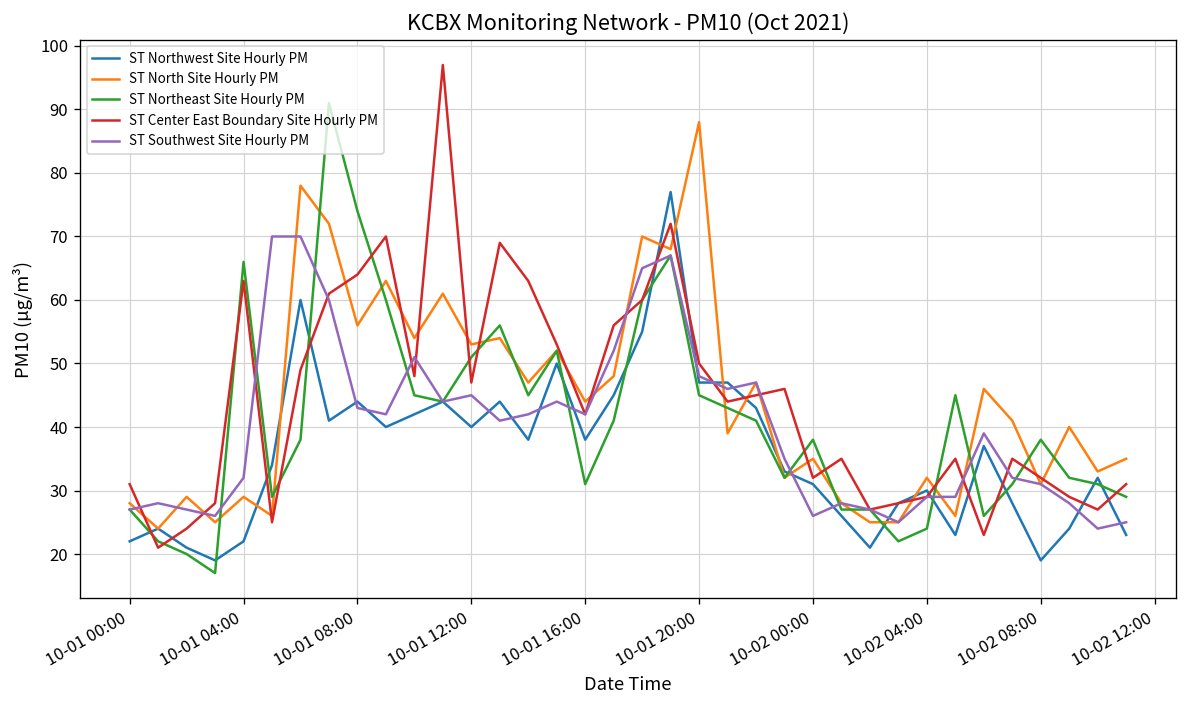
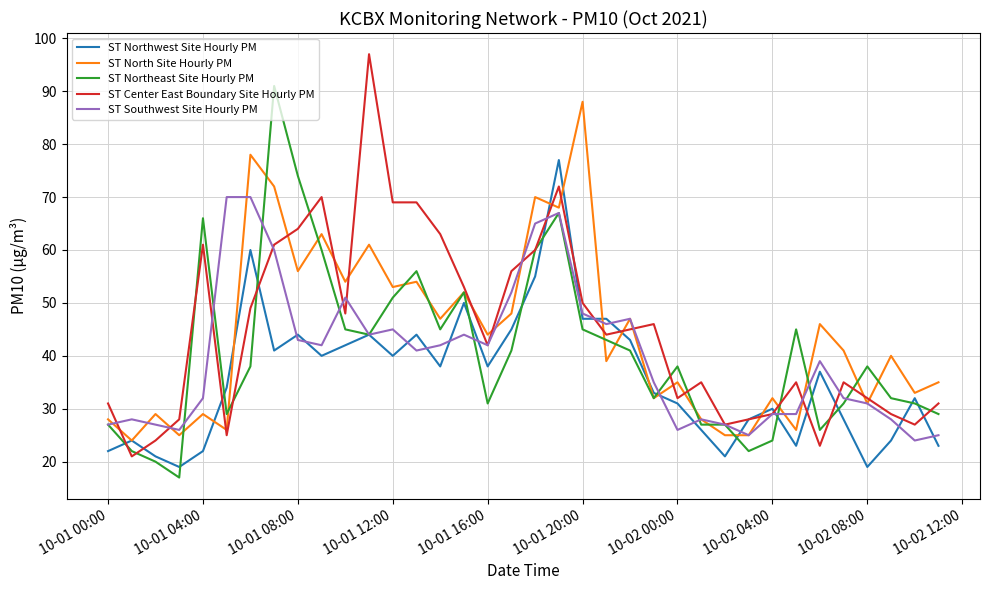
ST Center East Boundary Site Hourly PM, 10-01 04:00: 63 -> 61
ST Center East Boundary Site Hourly PM, 10-01 12:00: 47 -> 69
